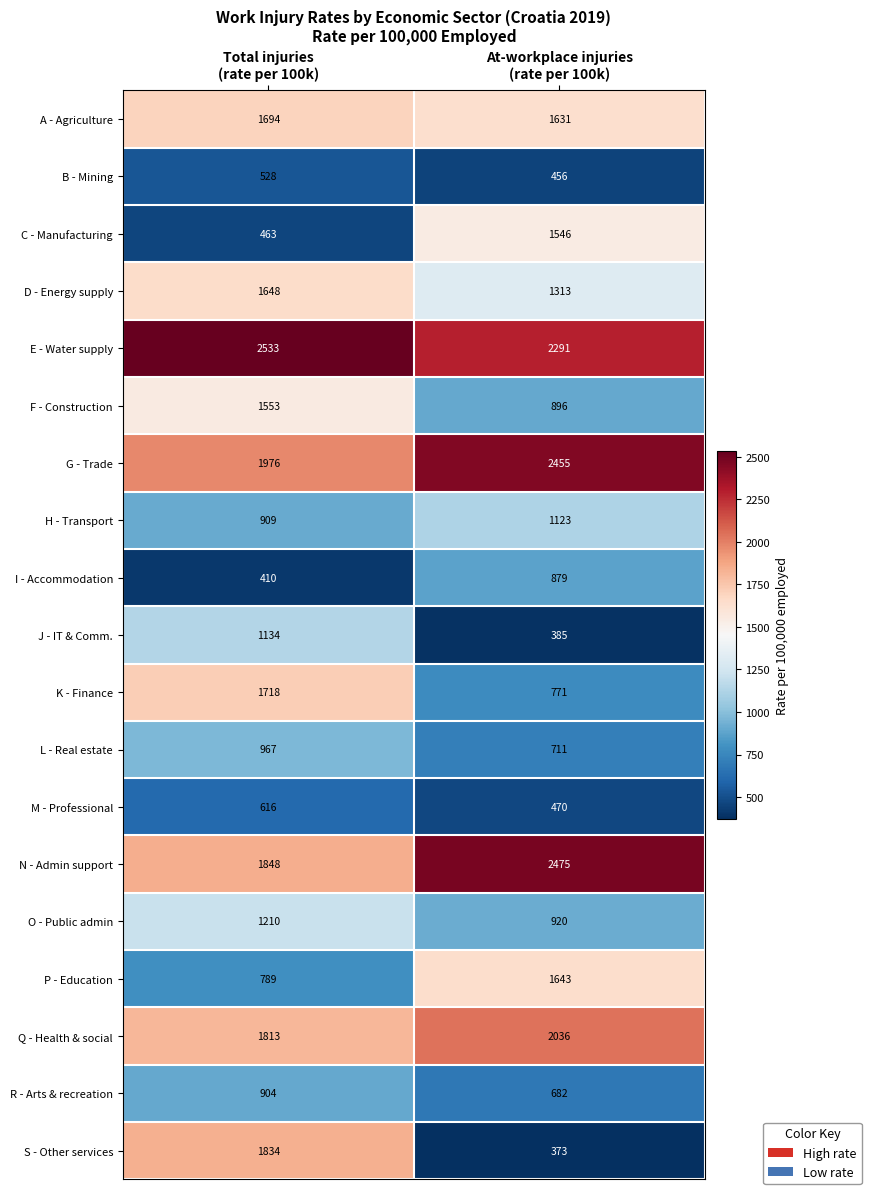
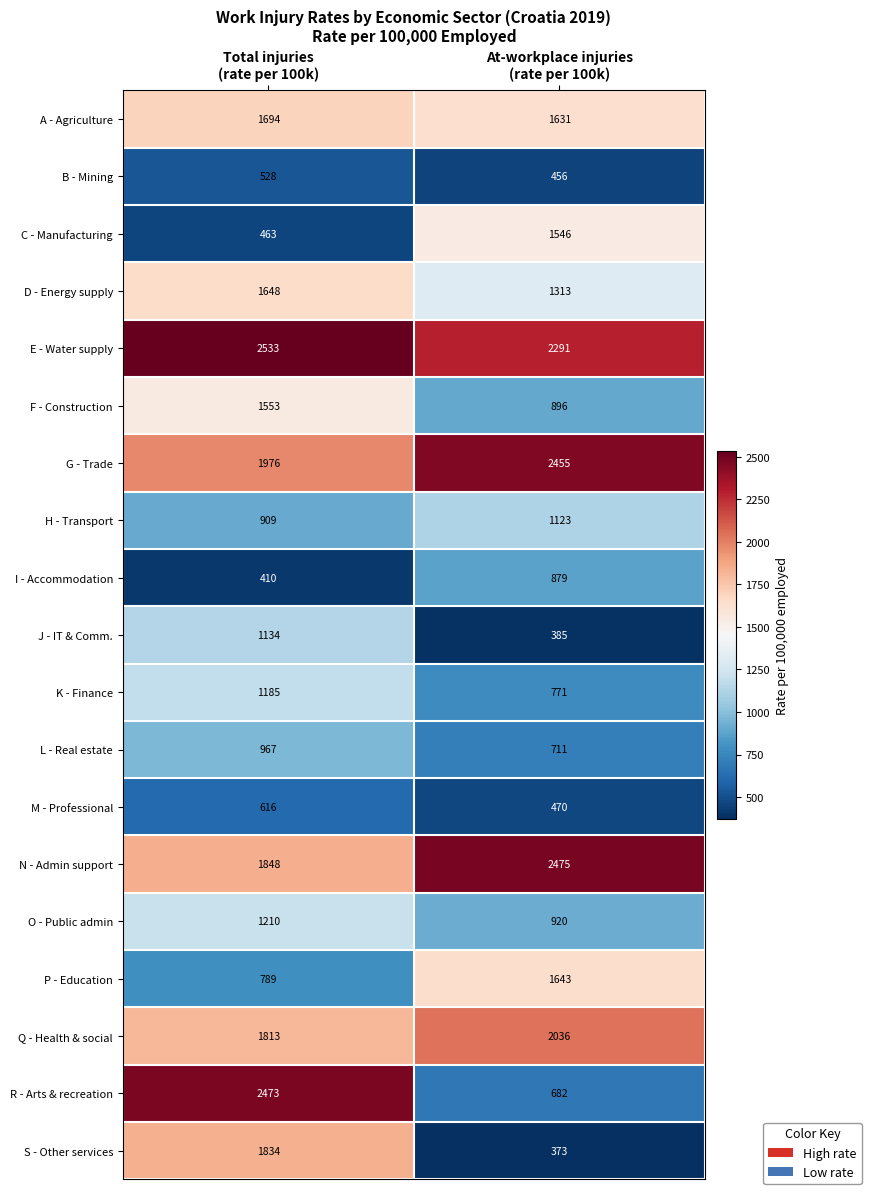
K - Finance, Total injuries (rate per 100k): 1718 -> 1185
R - Arts & recreation, Total injuries (rate per 100k): 904 -> 2473
